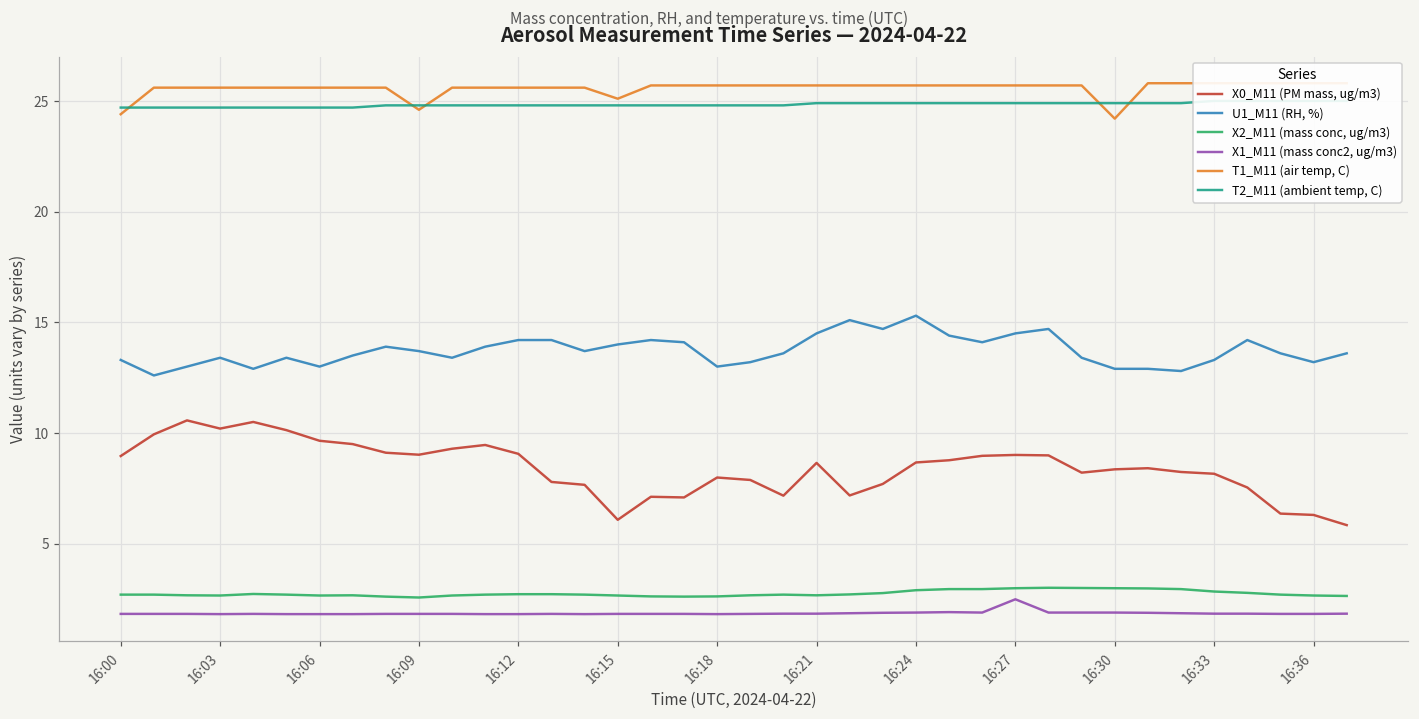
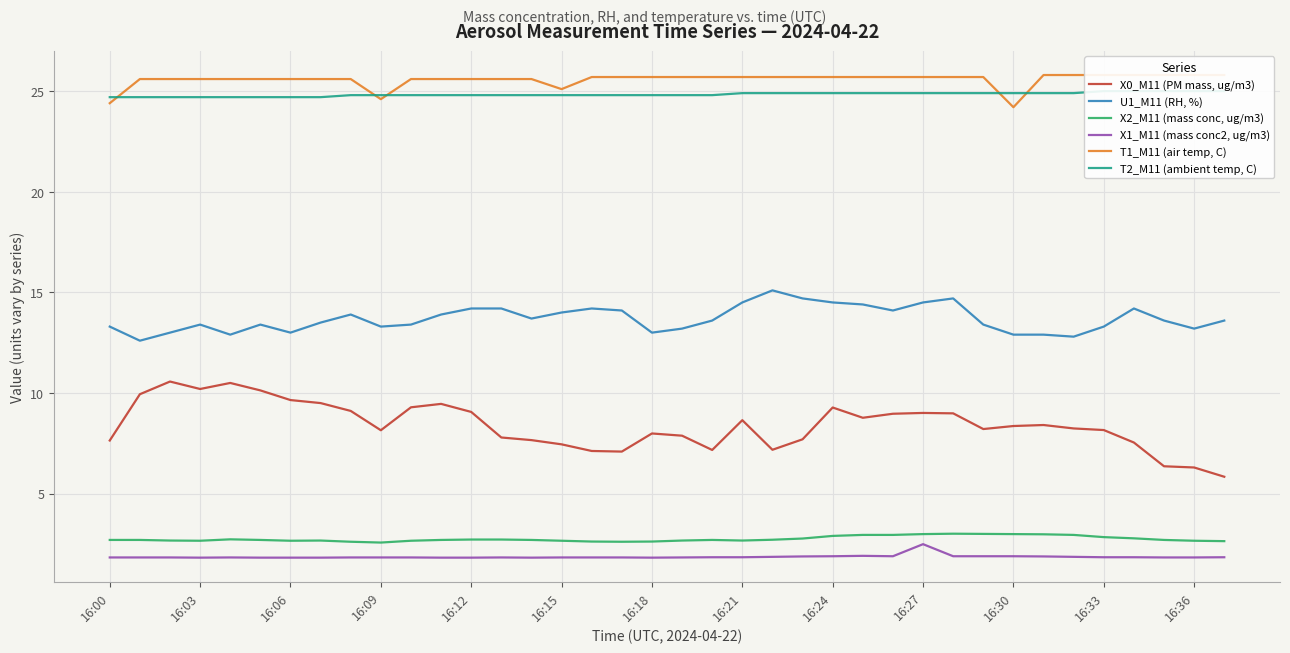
X0_M11 (PM mass, ug/m3), 16:00: 9.0 -> 7.6
X0_M11 (PM mass, ug/m3), 16:09: 9.0 -> 8.2
U1_M11 (RH, %), 16:09: 13.7 -> 13.3
X0_M11 (PM mass, ug/m3), 16:15: 6.1 -> 7.5
X0_M11 (PM mass, ug/m3), 16:24: 8.7 -> 9.3
U1_M11 (RH, %), 16:24: 15.3 -> 14.5
